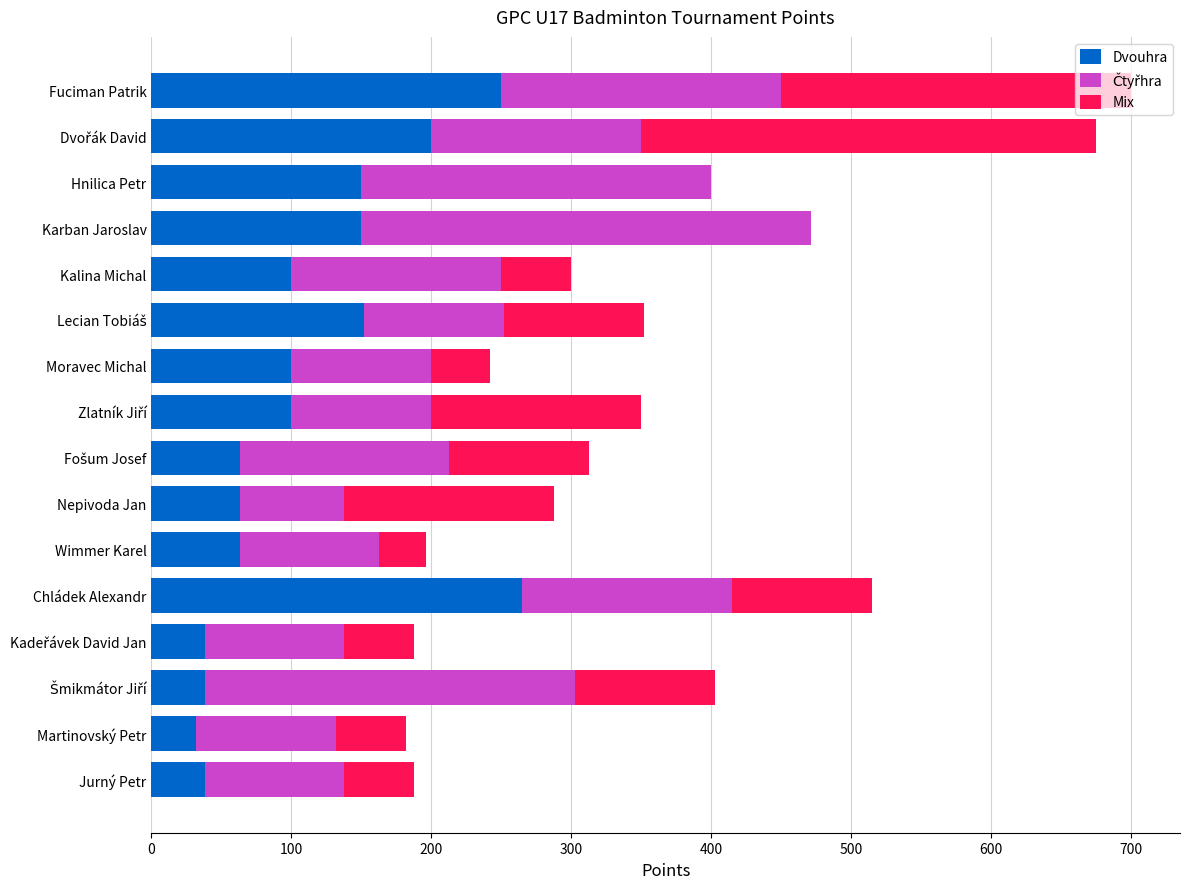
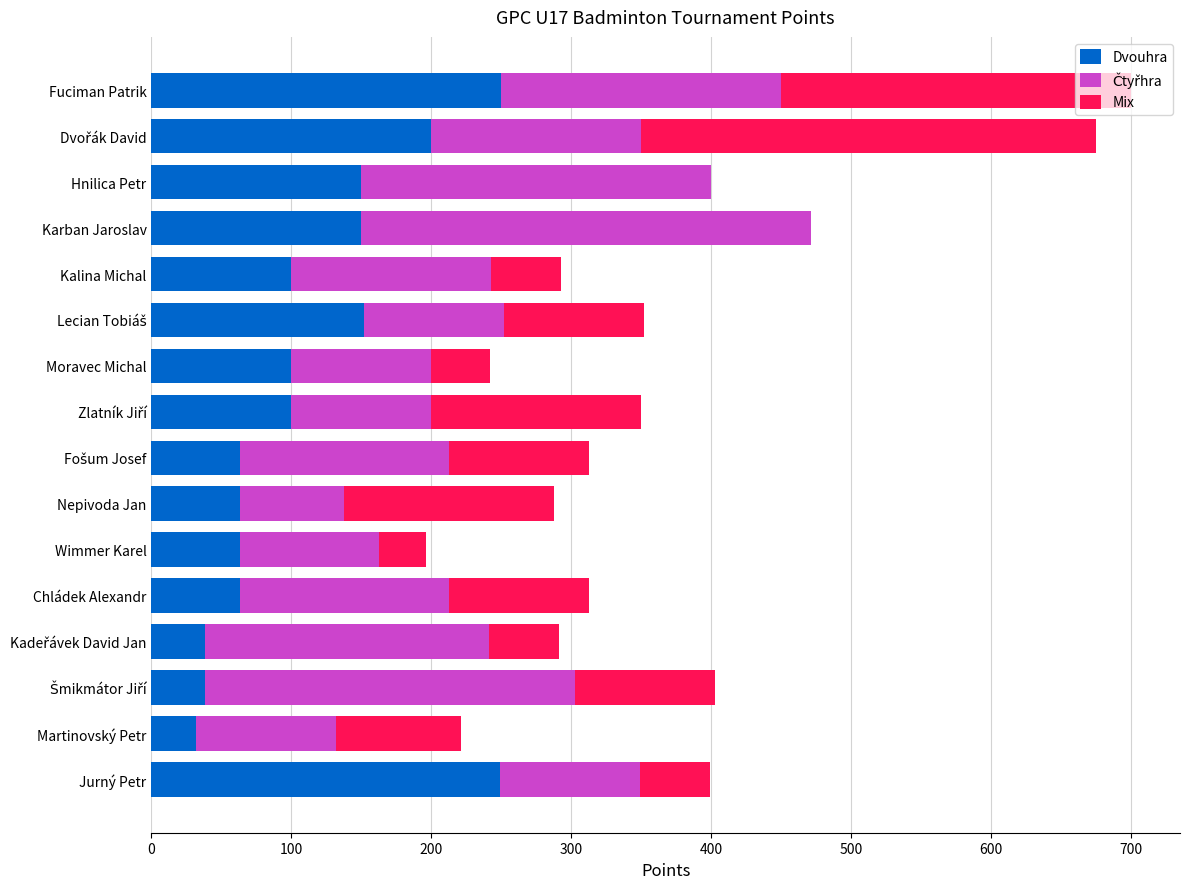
Čtyřhra, Kalina Michal: 150 -> 143
Dvouhra, Chládek Alexandr: 265 -> 63
Čtyřhra, Kadeřávek David Jan: 100 -> 203
Mix, Martinovský Petr: 50 -> 89
Dvouhra, Jurný Petr: 38 -> 249
